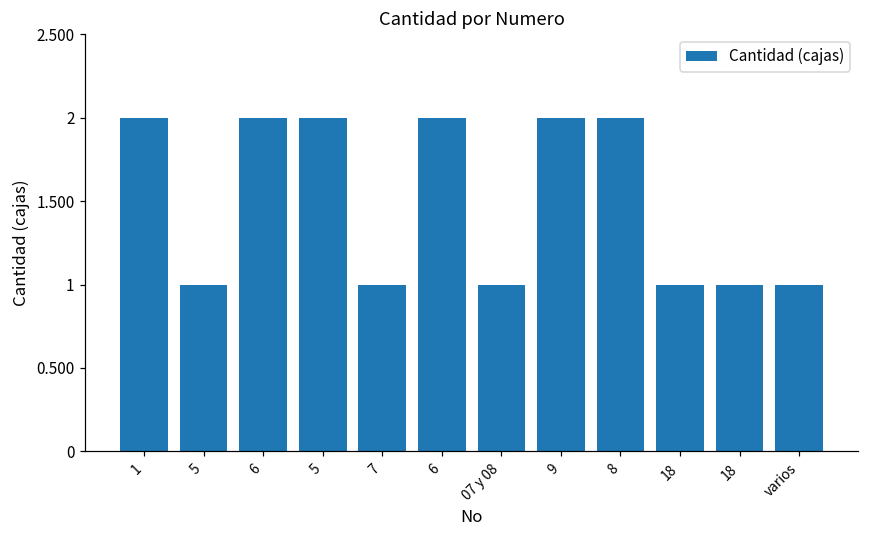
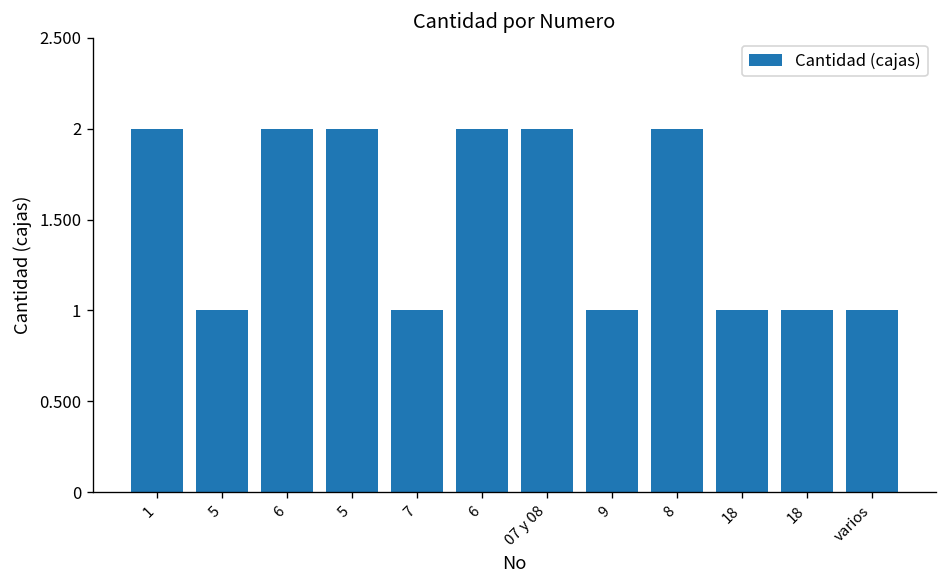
07 y 08: 1 -> 2
9: 2 -> 1
